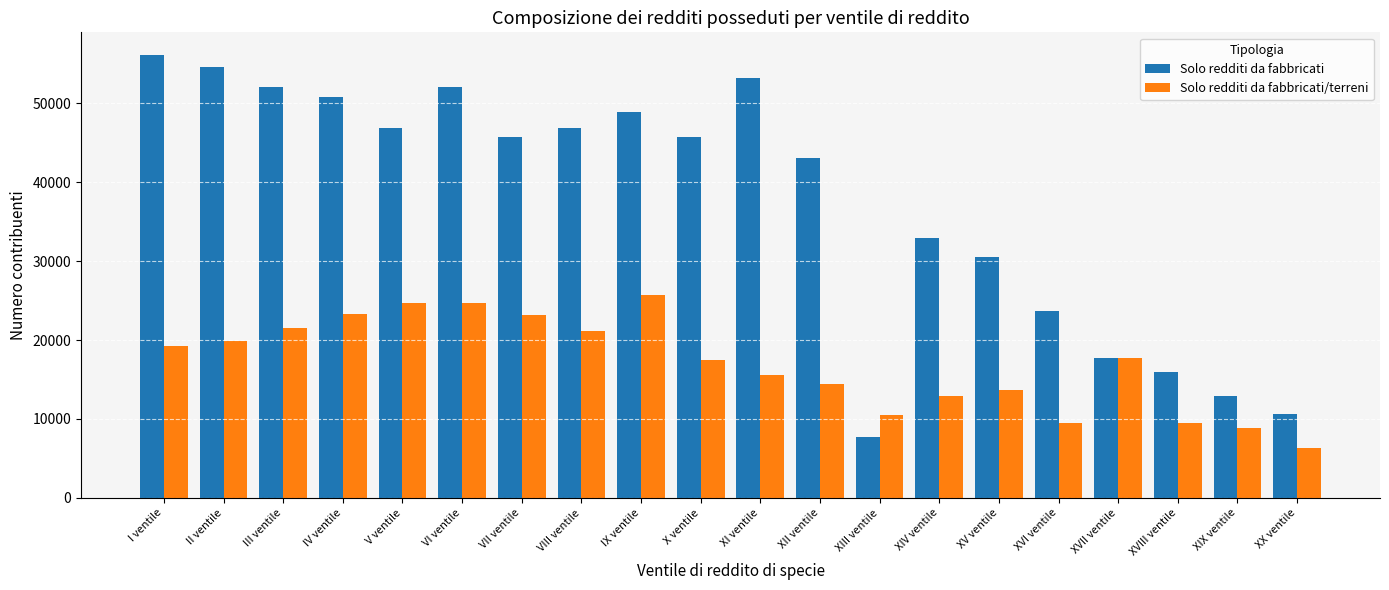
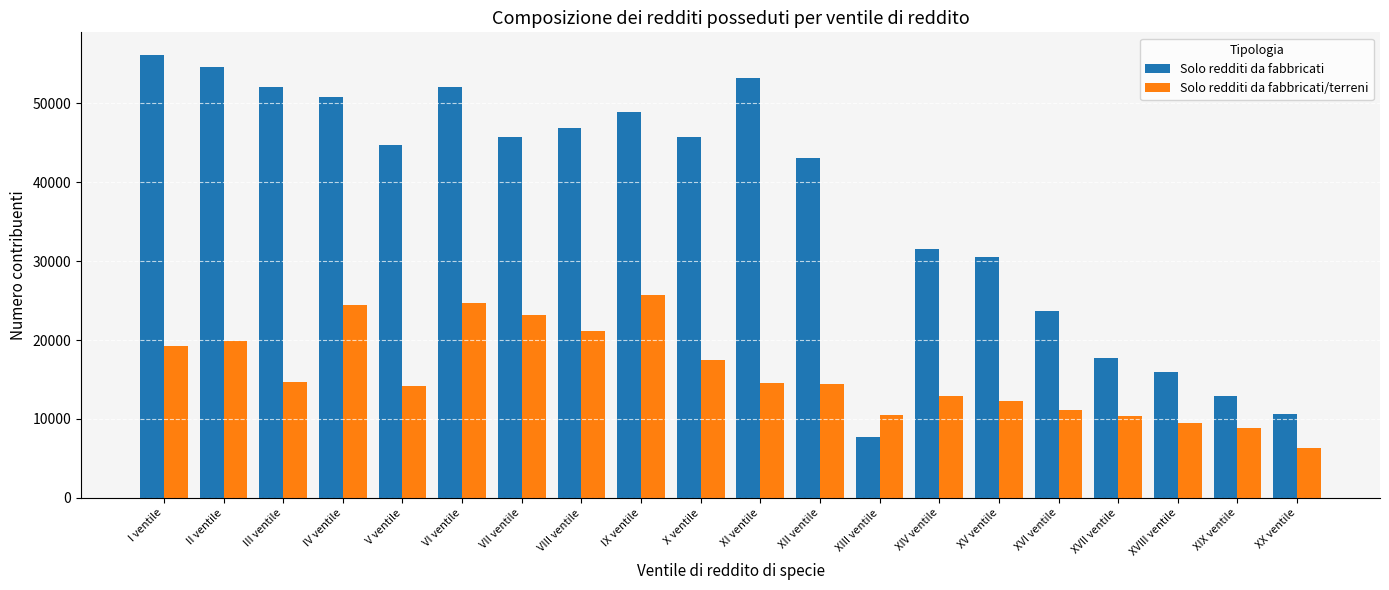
Solo redditi da fabbricati/terreni, III ventile: 22000 -> 15000
Solo redditi da fabbricati/terreni, IV ventile: 23000 -> 24000
Solo redditi da fabbricati, V ventile: 47000 -> 45000
Solo redditi da fabbricati/terreni, V ventile: 25000 -> 14000
Solo redditi da fabbricati/terreni, XI ventile: 16000 -> 14000
Solo redditi da fabbricati, XIV ventile: 33000 -> 32000
Solo redditi da fabbricati/terreni, XV ventile: 14000 -> 12000
Solo redditi da fabbricati/terreni, XVI ventile: 9000 -> 11000
Solo redditi da fabbricati/terreni, XVII ventile: 18000 -> 10000
